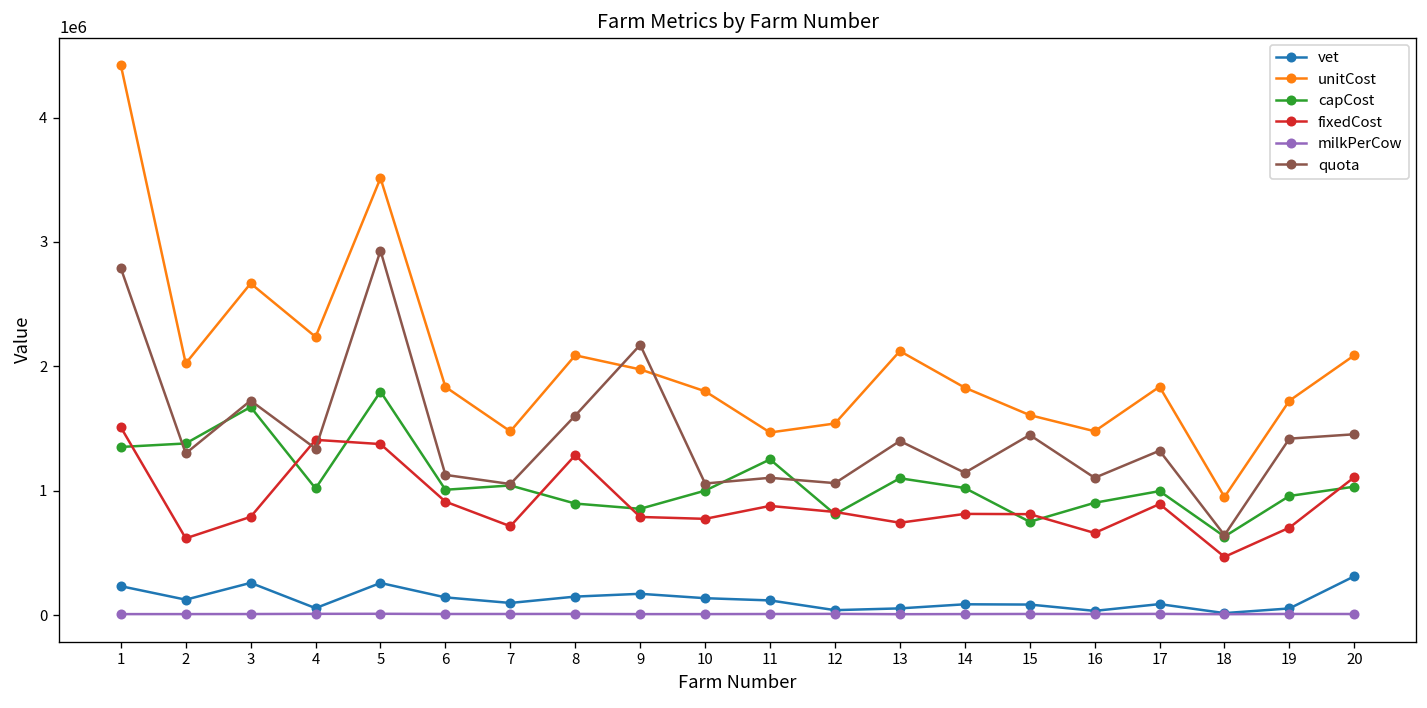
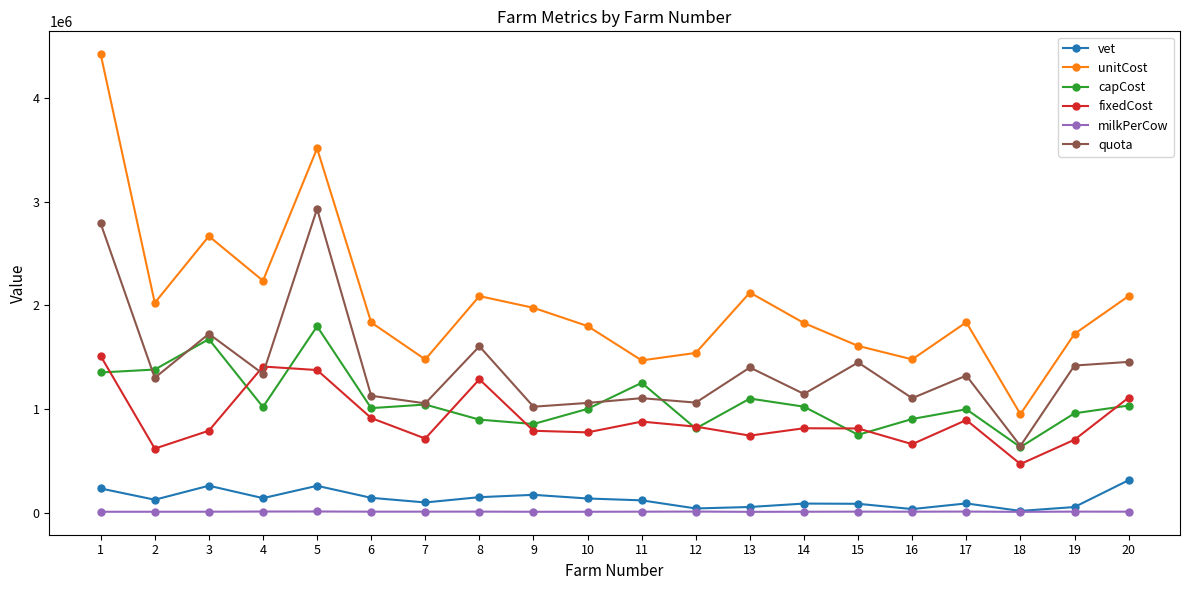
vet, 4: 60000 -> 140000
quota, 9: 2170000 -> 1020000
